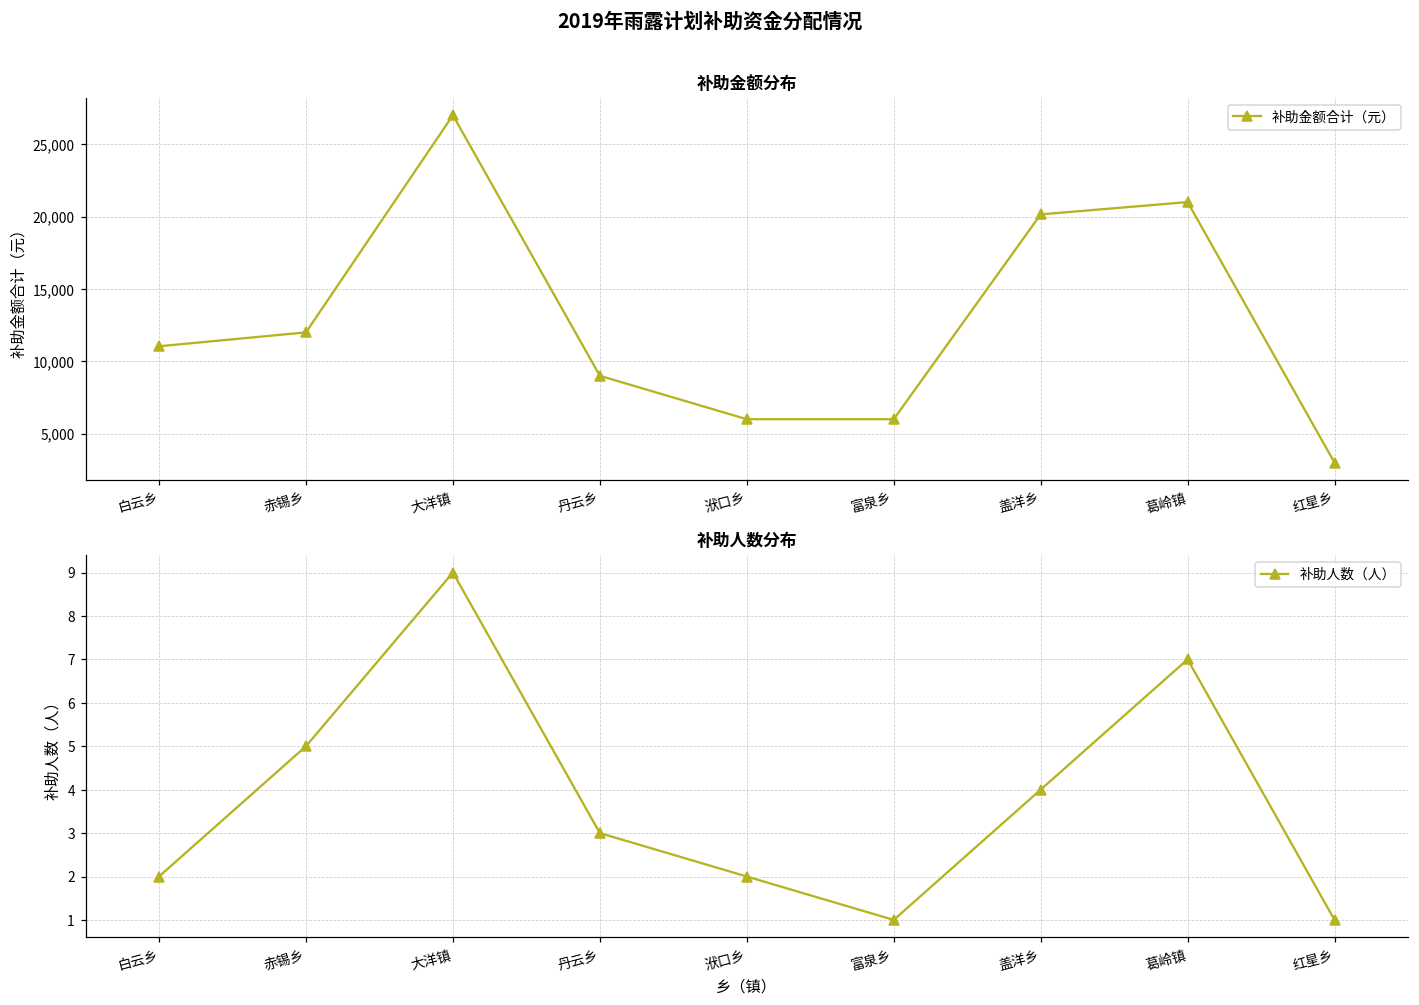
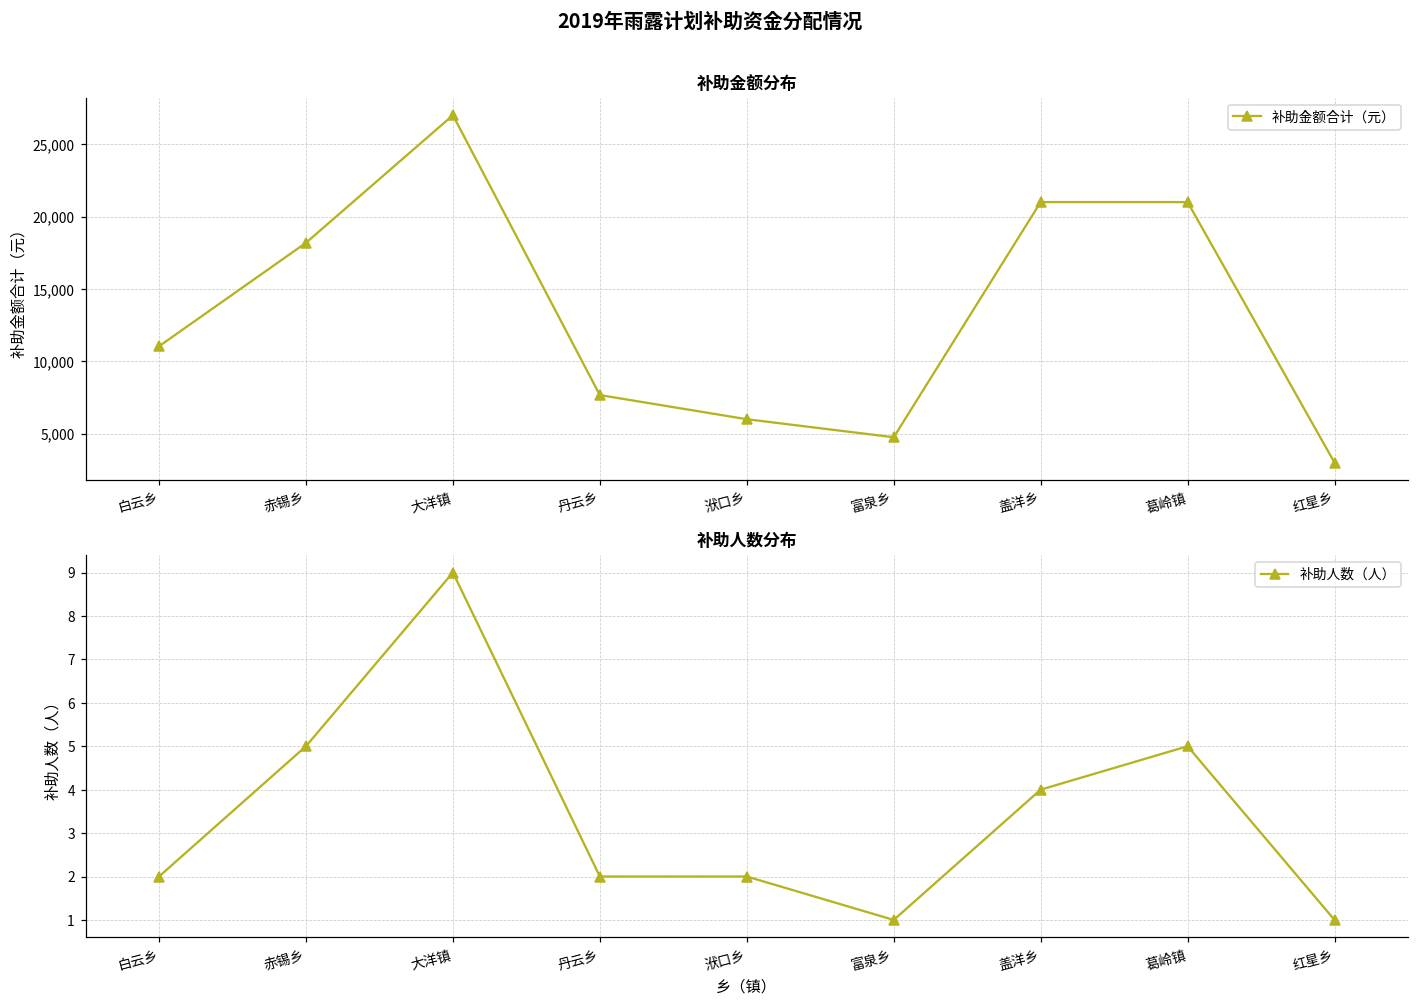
补助金额分布, 赤锡乡: 12,000 -> 18,200
补助金额分布, 丹云乡: 9,000 -> 7,700
补助金额分布, 富泉乡: 6,000 -> 4,800
补助金额分布, 盖洋乡: 20,200 -> 21,000
补助人数分布, 丹云乡: 3 -> 2
补助人数分布, 葛岭镇: 7 -> 5
